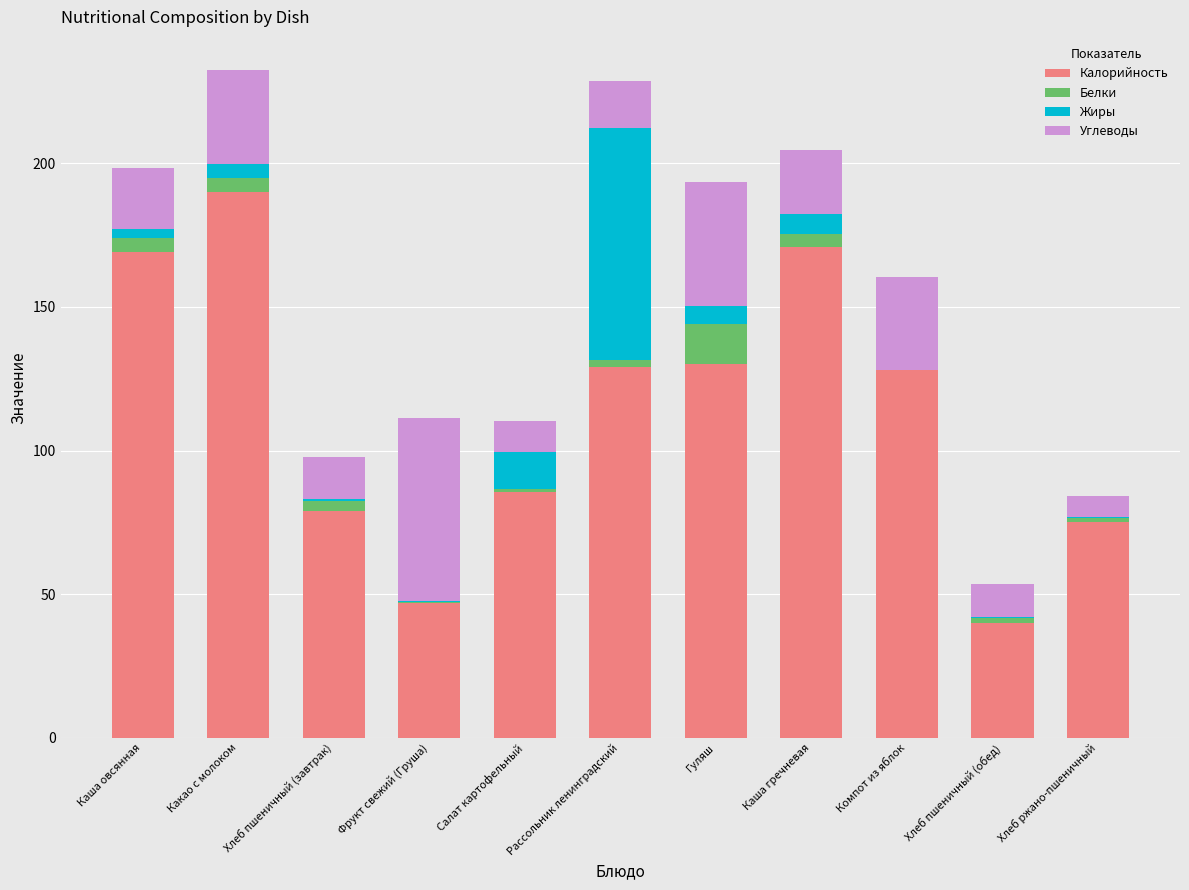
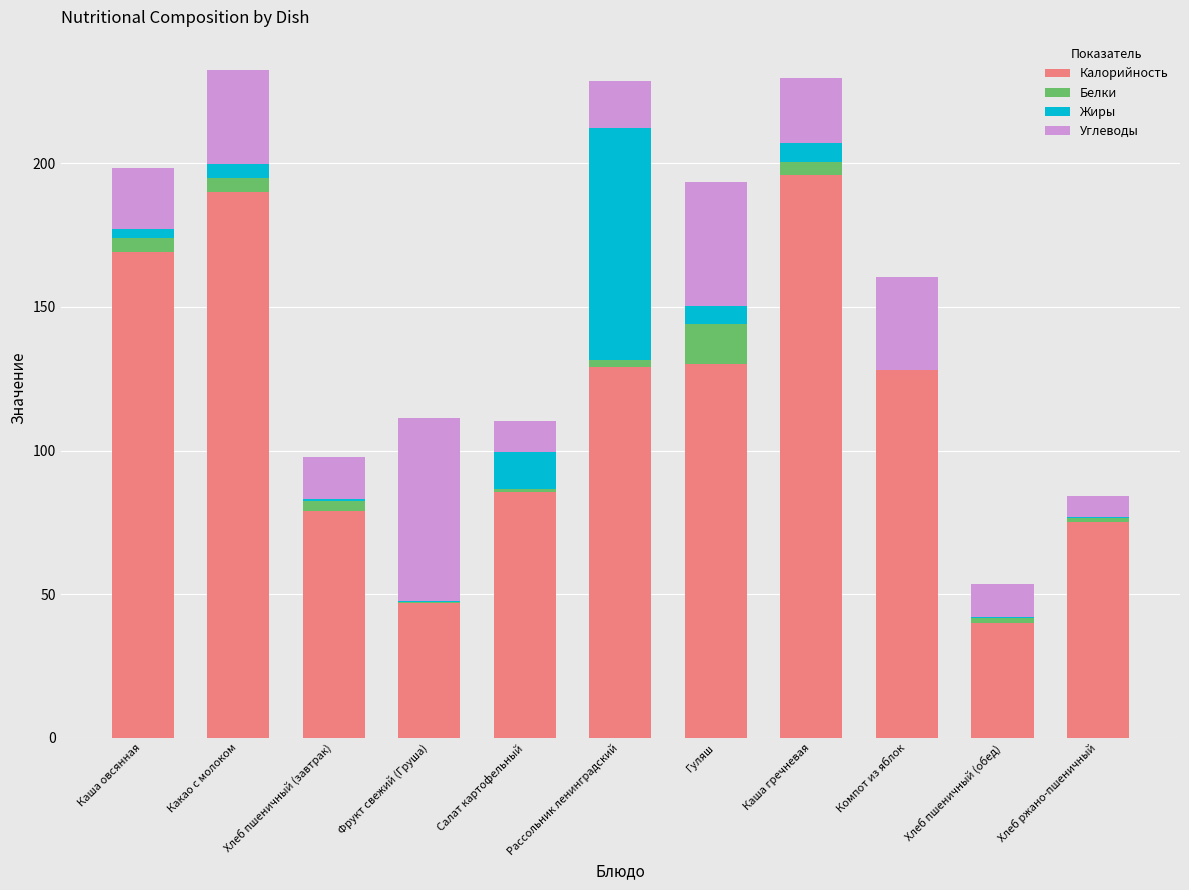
Калорийность, Каша гречневая: 171 -> 196
